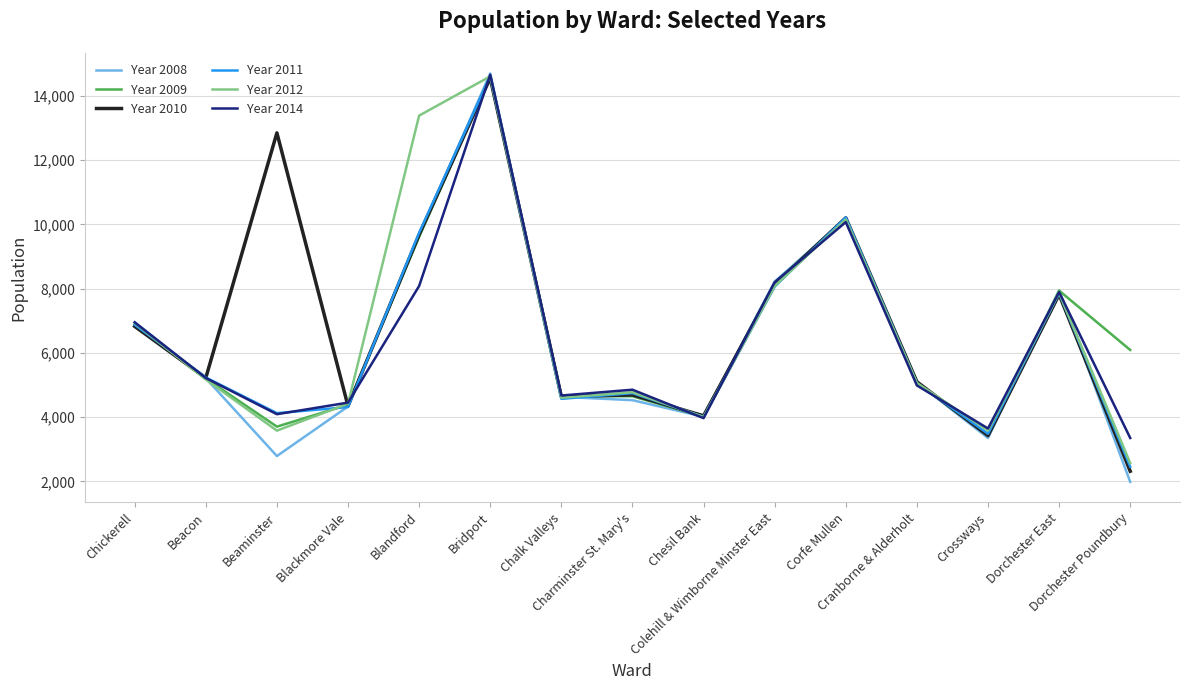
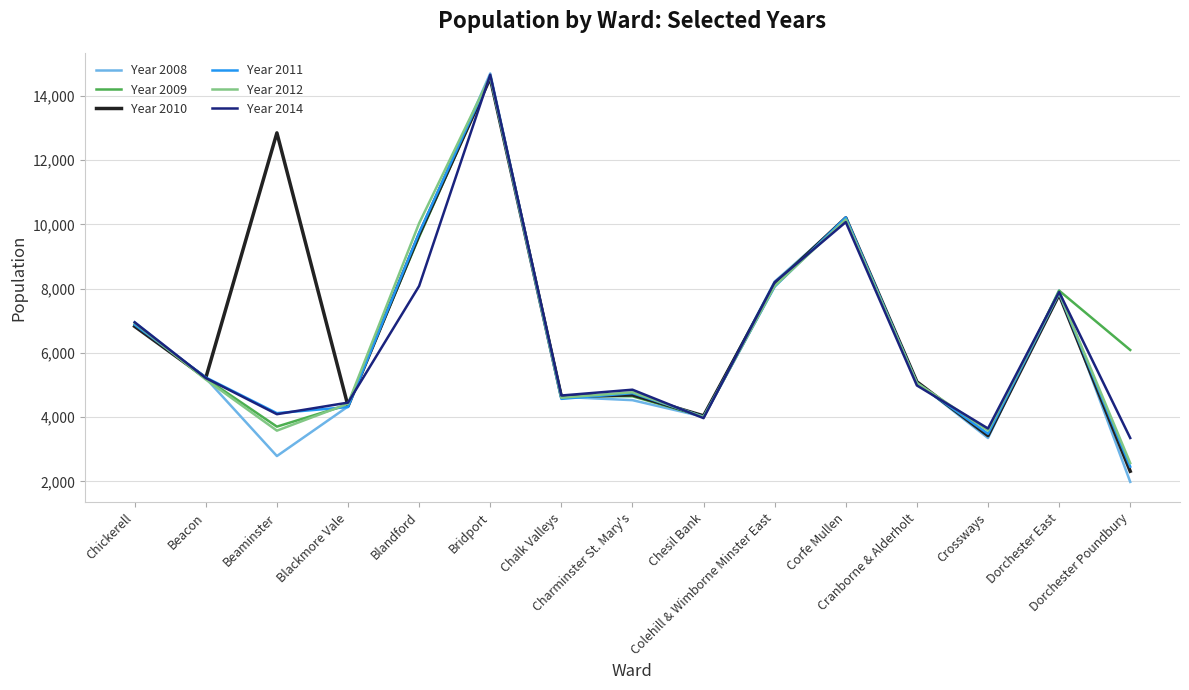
Year 2012, Blandford: 13,400 -> 10,000
